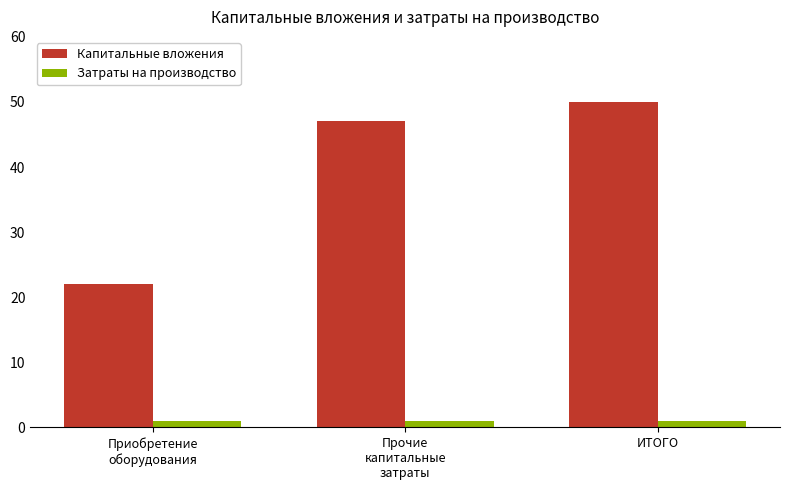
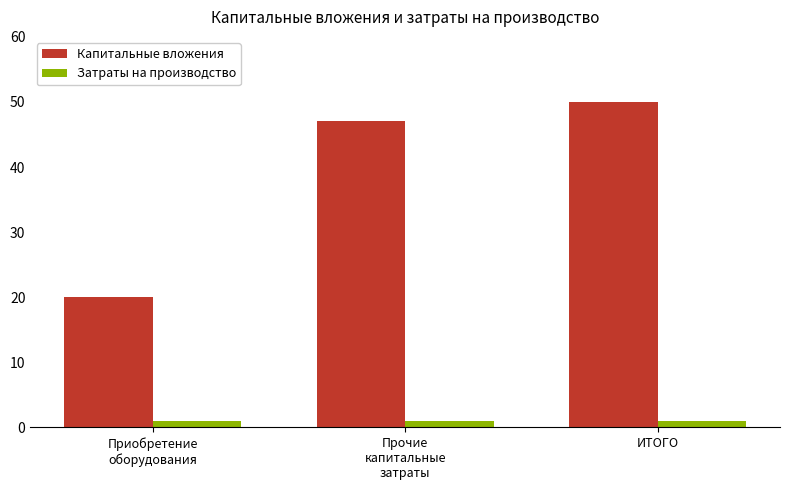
Капитальные вложения, Приобретение оборудования: 22 -> 20
